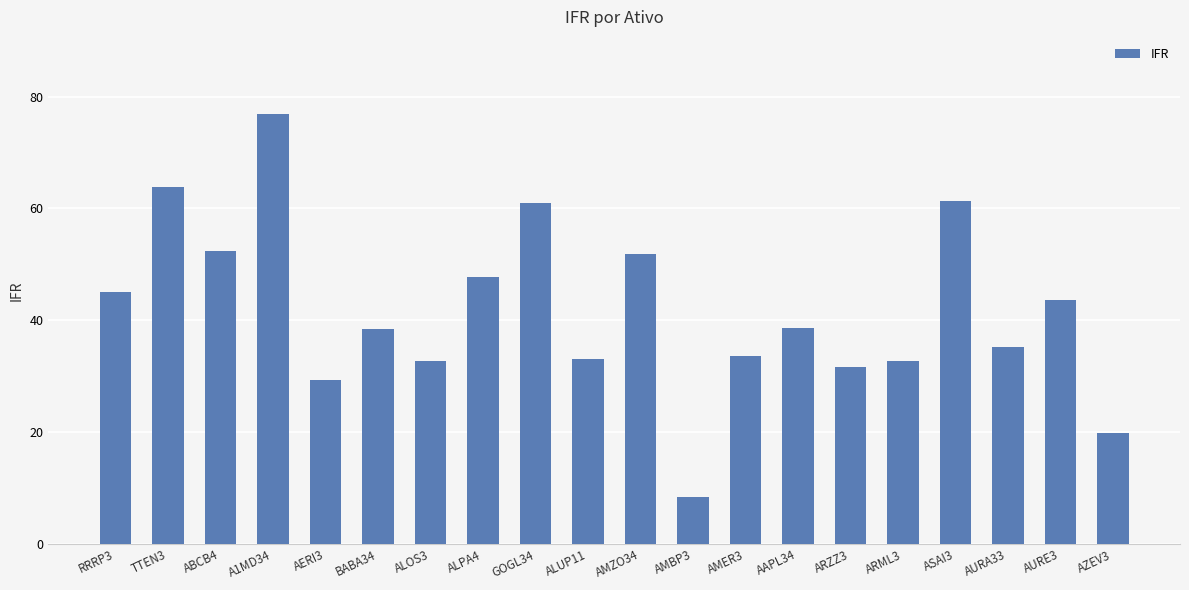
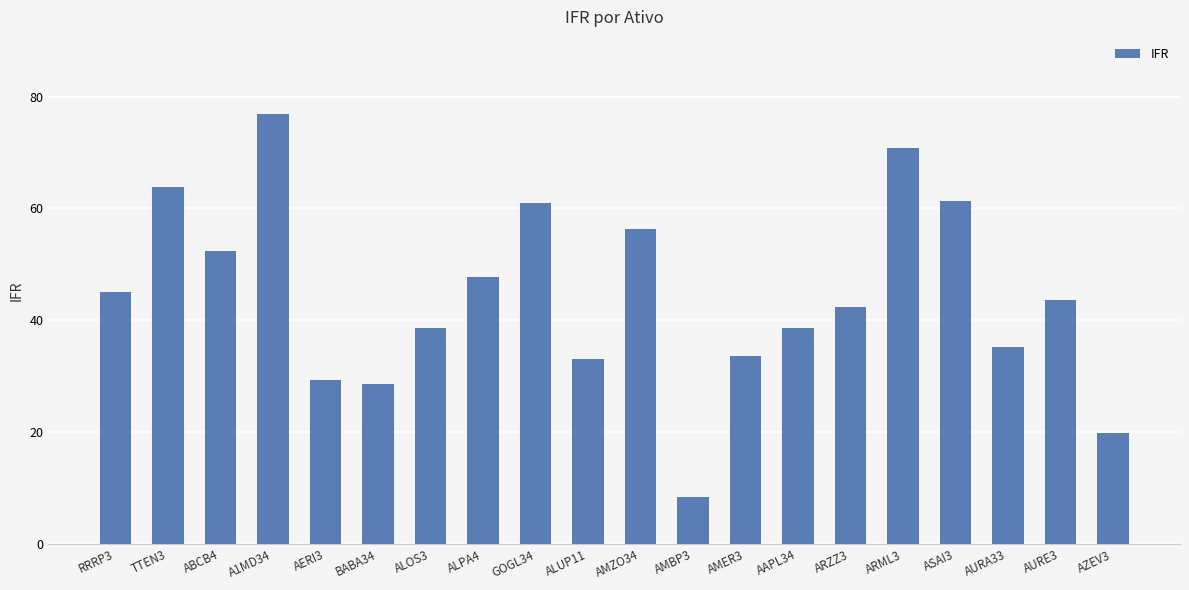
BABA34: 39 -> 29
ALOS3: 33 -> 39
AMZO34: 52 -> 56
ARZZ3: 32 -> 42
ARML3: 33 -> 71
